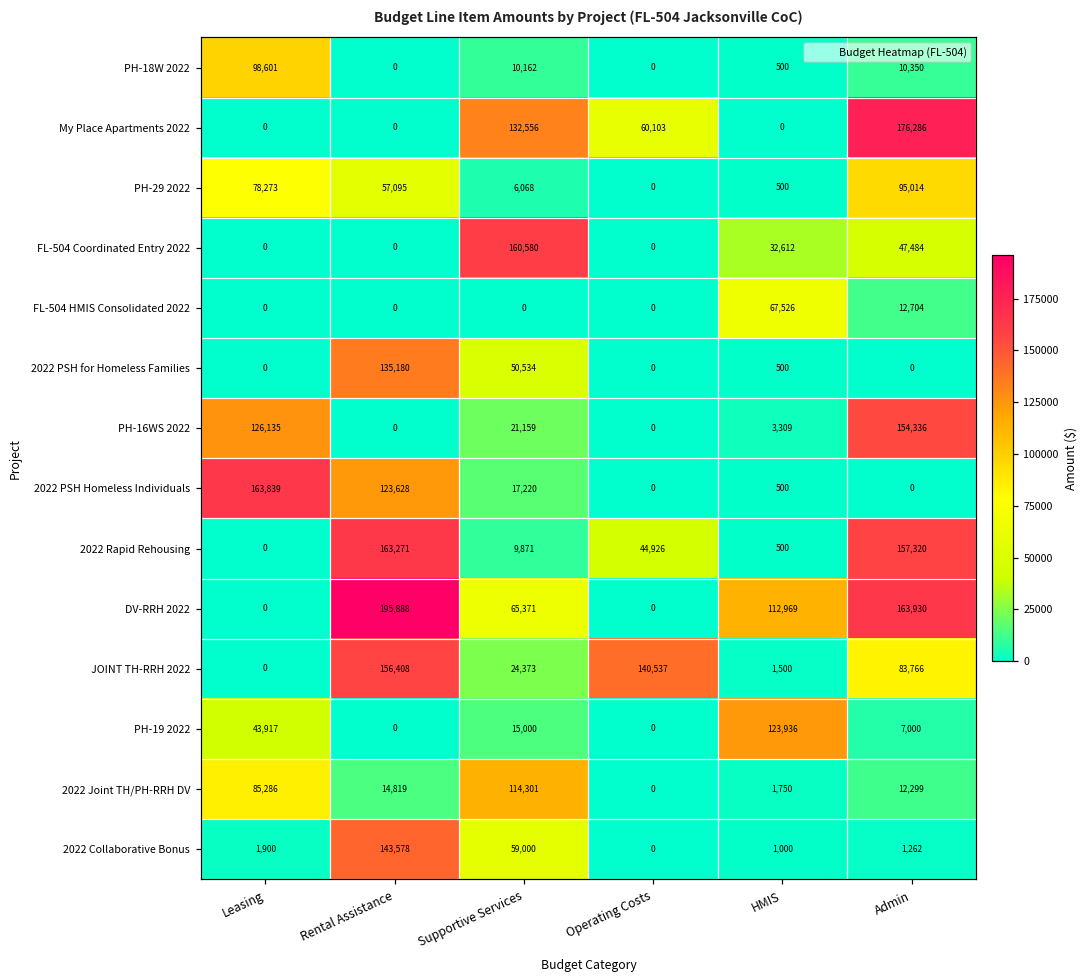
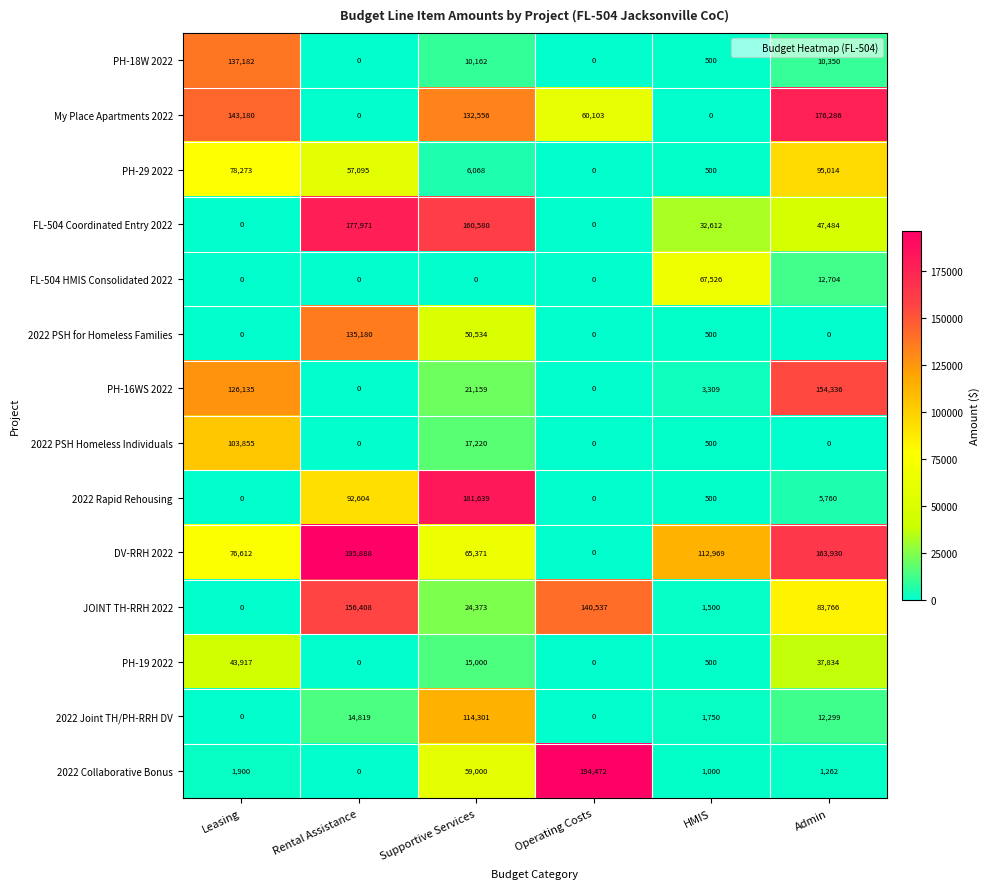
PH-18W 2022, Leasing: 98,601 -> 137,182
My Place Apartments 2022, Leasing: 0 -> 143,180
FL-504 Coordinated Entry 2022, Rental Assistance: 0 -> 177,971
2022 PSH Homeless Individuals, Leasing: 163,839 -> 103,855
2022 PSH Homeless Individuals, Rental Assistance: 123,628 -> 0
2022 Rapid Rehousing, Rental Assistance: 163,271 -> 92,604
2022 Rapid Rehousing, Supportive Services: 9,871 -> 181,639
2022 Rapid Rehousing, Operating Costs: 44,926 -> 0
2022 Rapid Rehousing, Admin: 157,320 -> 5,760
DV-RRH 2022, Leasing: 0 -> 76,612
PH-19 2022, HMIS: 123,936 -> 500
PH-19 2022, Admin: 7,000 -> 37,834
2022 Joint TH/PH-RRH DV, Leasing: 85,286 -> 0
2022 Collaborative Bonus, Rental Assistance: 143,578 -> 0
2022 Collaborative Bonus, Operating Costs: 0 -> 194,472
